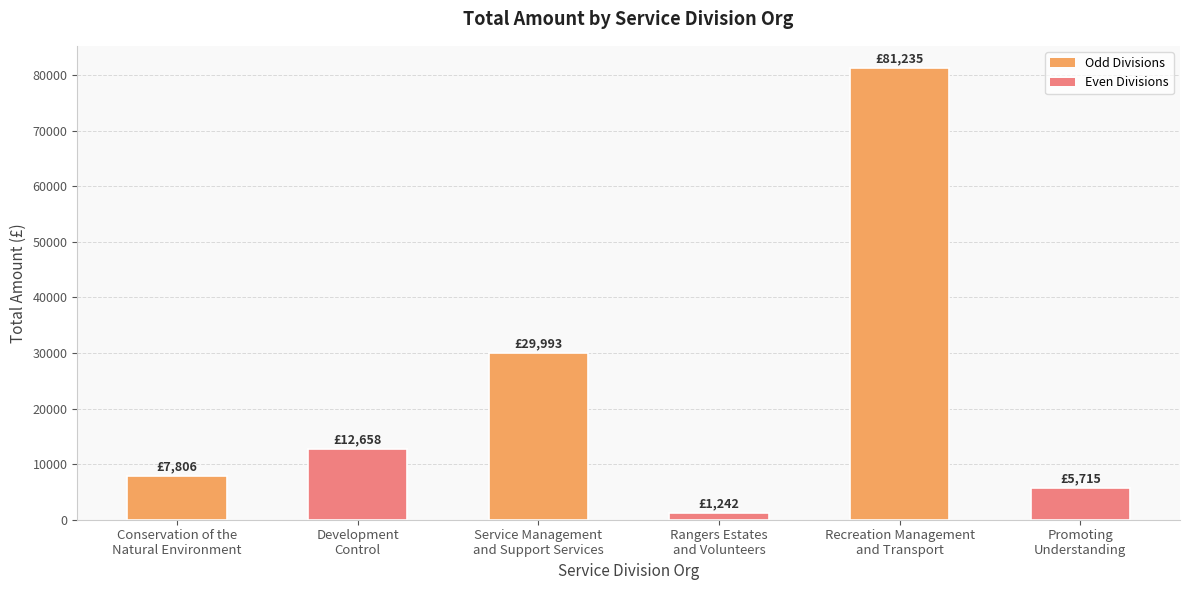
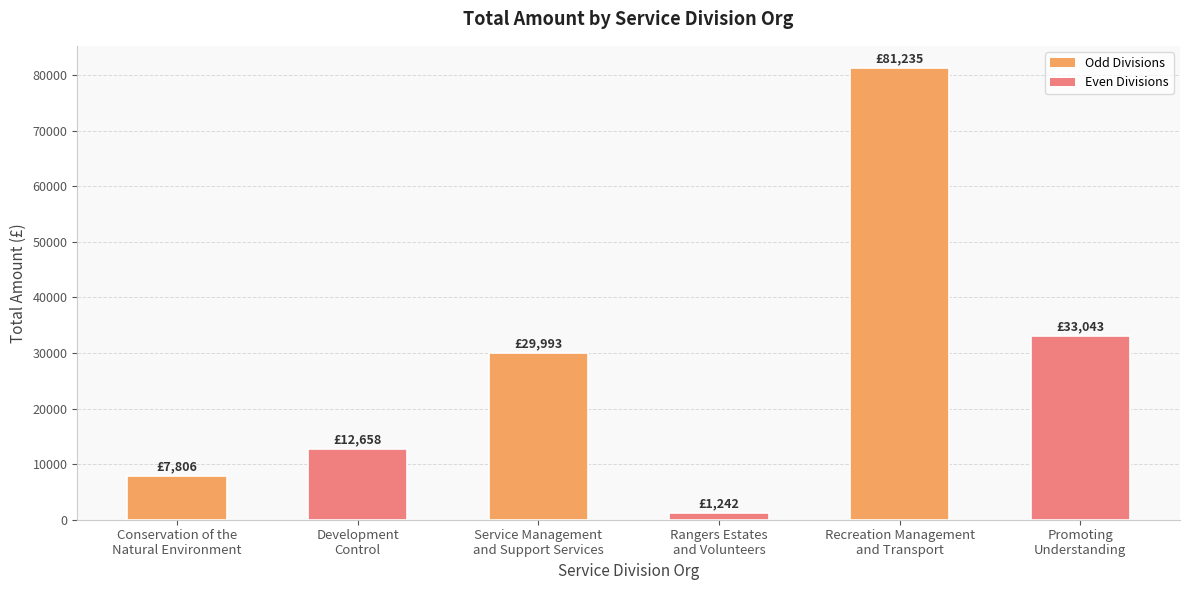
Promoting Understanding: £5,715 -> £33,043
